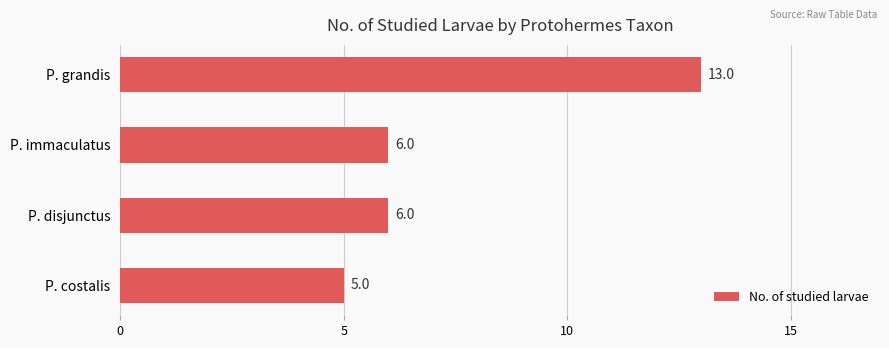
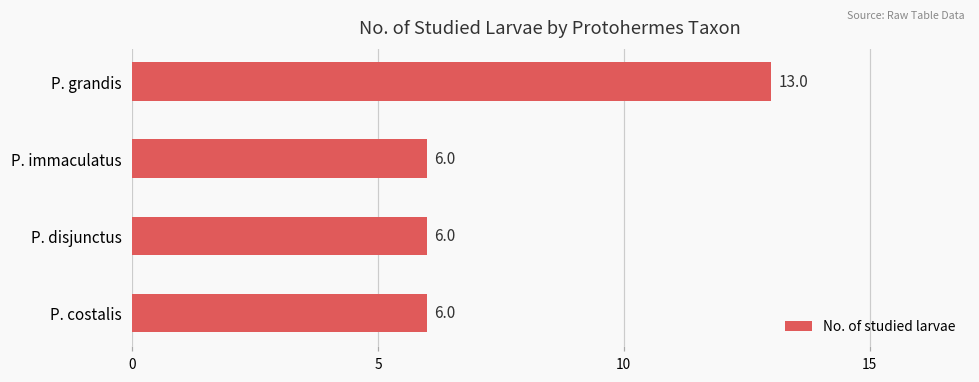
P. costalis: 5.0 -> 6.0
